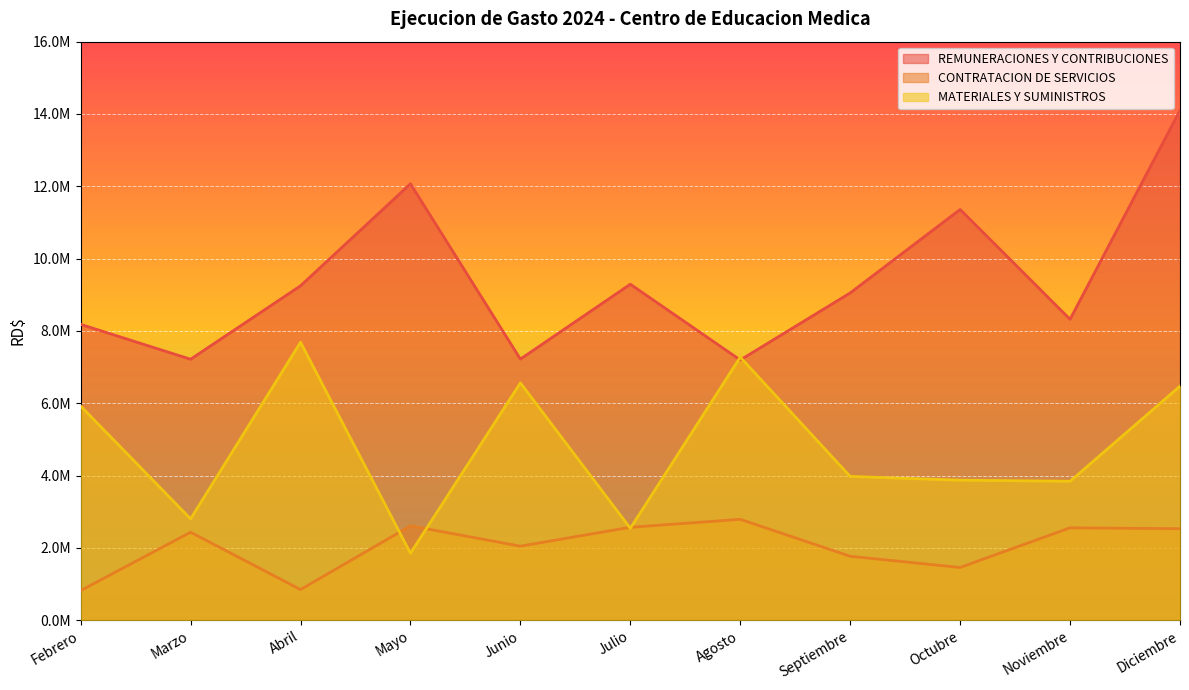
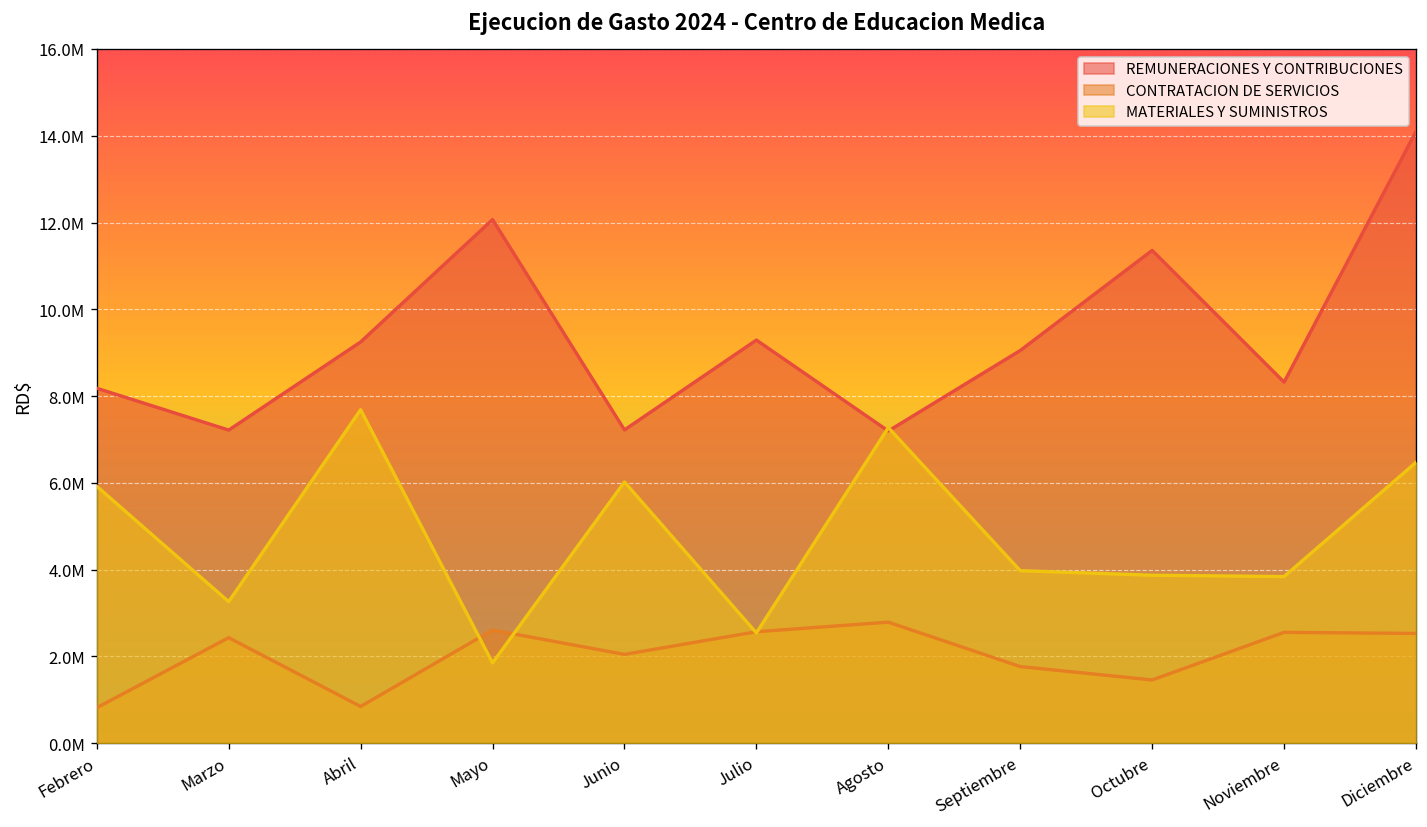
MATERIALES Y SUMINISTROS, Marzo: 2800000 -> 3300000
MATERIALES Y SUMINISTROS, Junio: 6600000 -> 6000000
